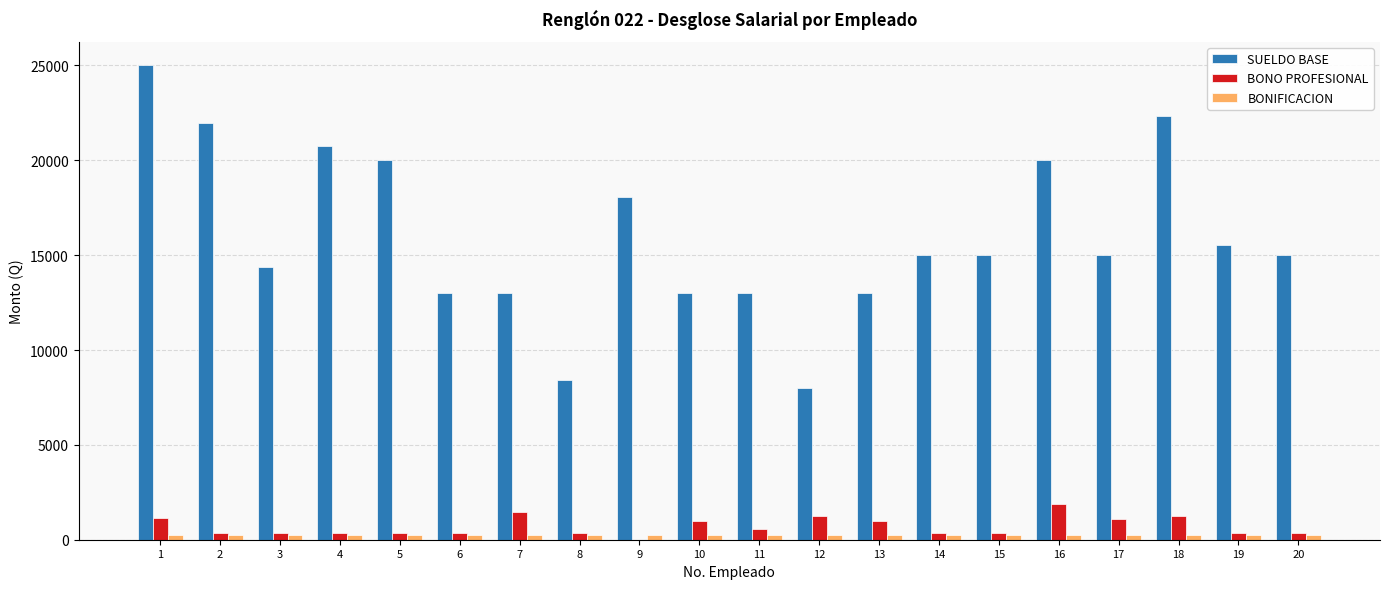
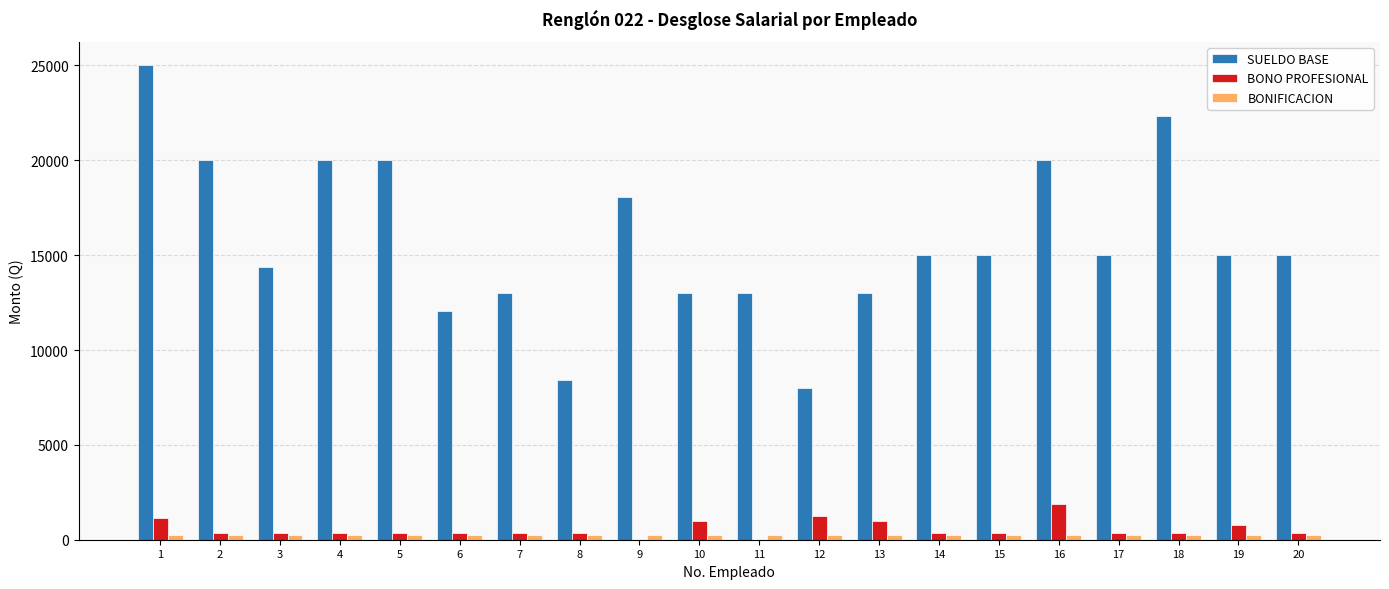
SUELDO BASE, 2: 22000 -> 20000
SUELDO BASE, 4: 20800 -> 20000
SUELDO BASE, 6: 13000 -> 12000
BONO PROFESIONAL, 7: 1400 -> 400
BONO PROFESIONAL, 11: 600 -> 0
BONO PROFESIONAL, 17: 1100 -> 400
BONO PROFESIONAL, 18: 1200 -> 400
SUELDO BASE, 19: 15500 -> 15000
BONO PROFESIONAL, 19: 400 -> 800
